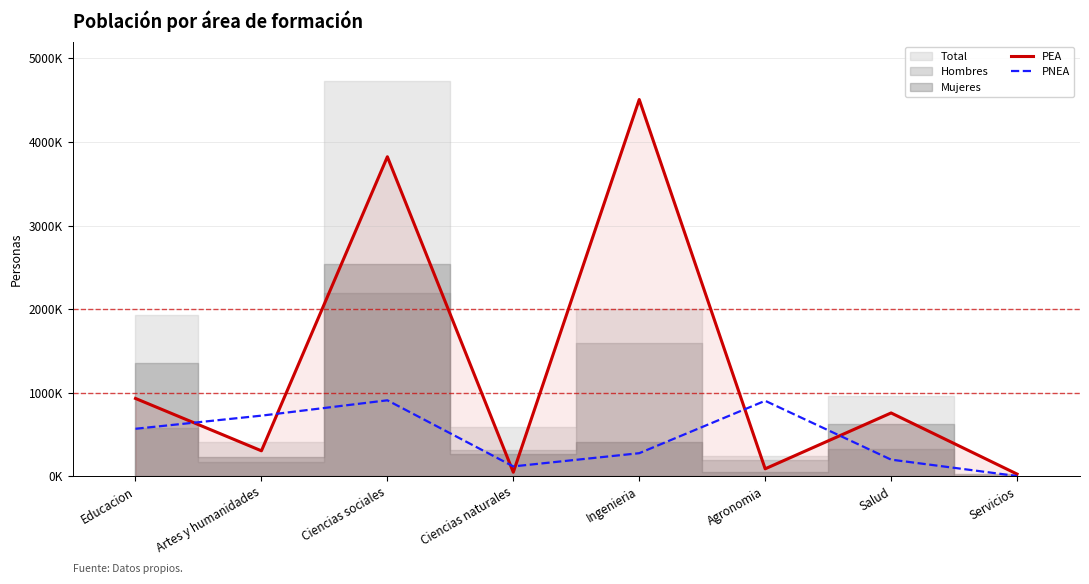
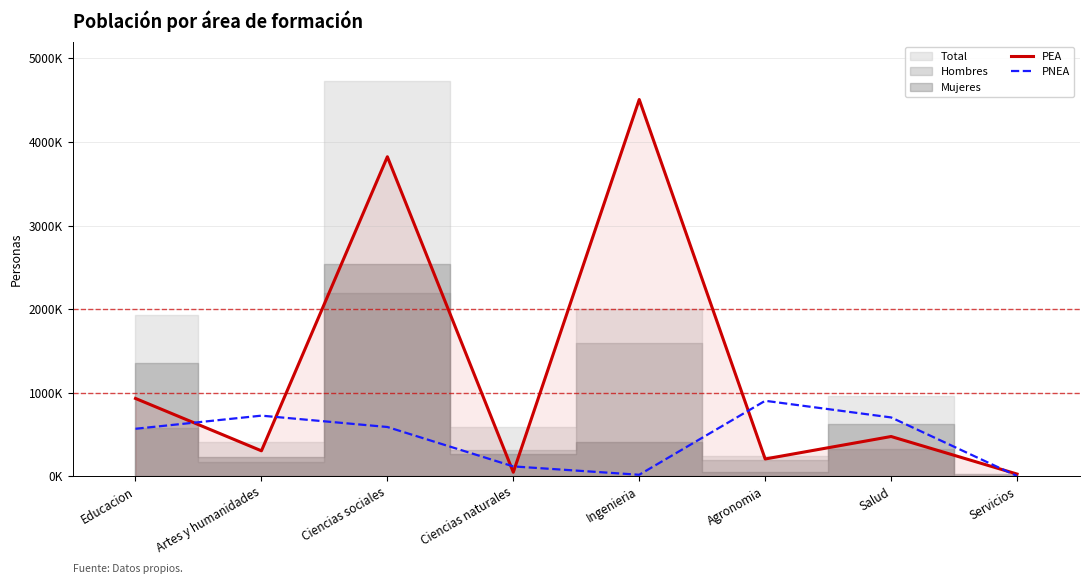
PNEA, Ciencias sociales: 900000 -> 600000
PNEA, Ingenieria: 300000 -> 0
PEA, Agronomia: 100000 -> 200000
PEA, Salud: 800000 -> 500000
PNEA, Salud: 200000 -> 700000
